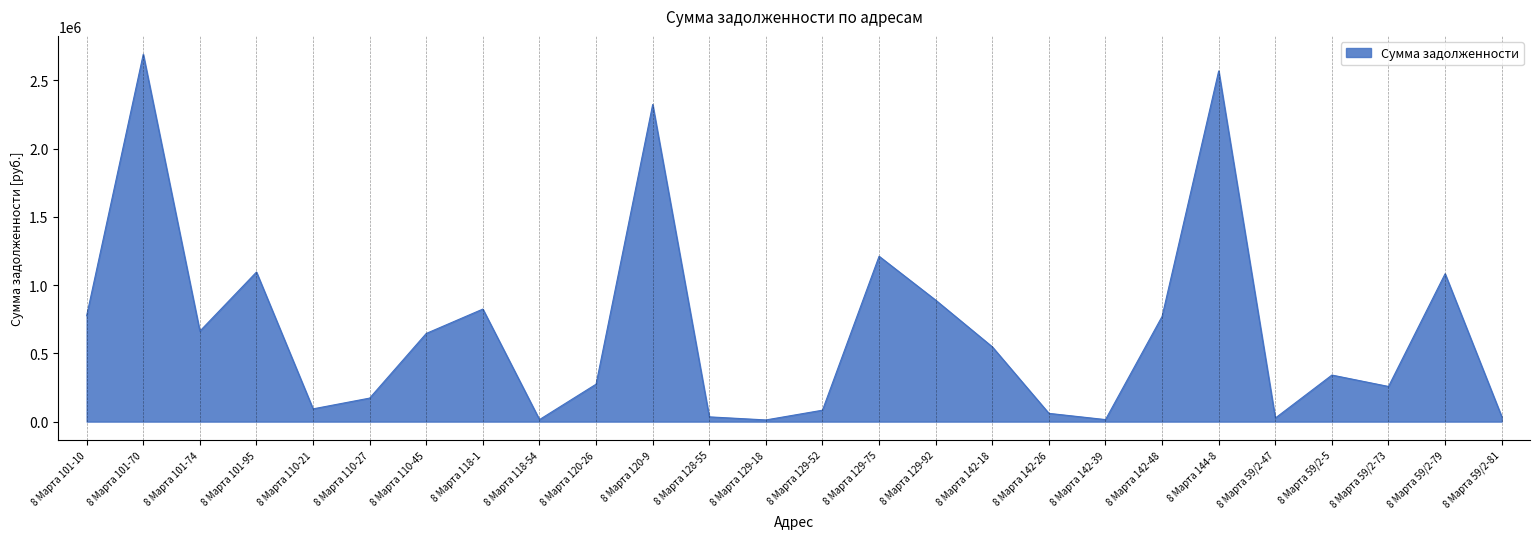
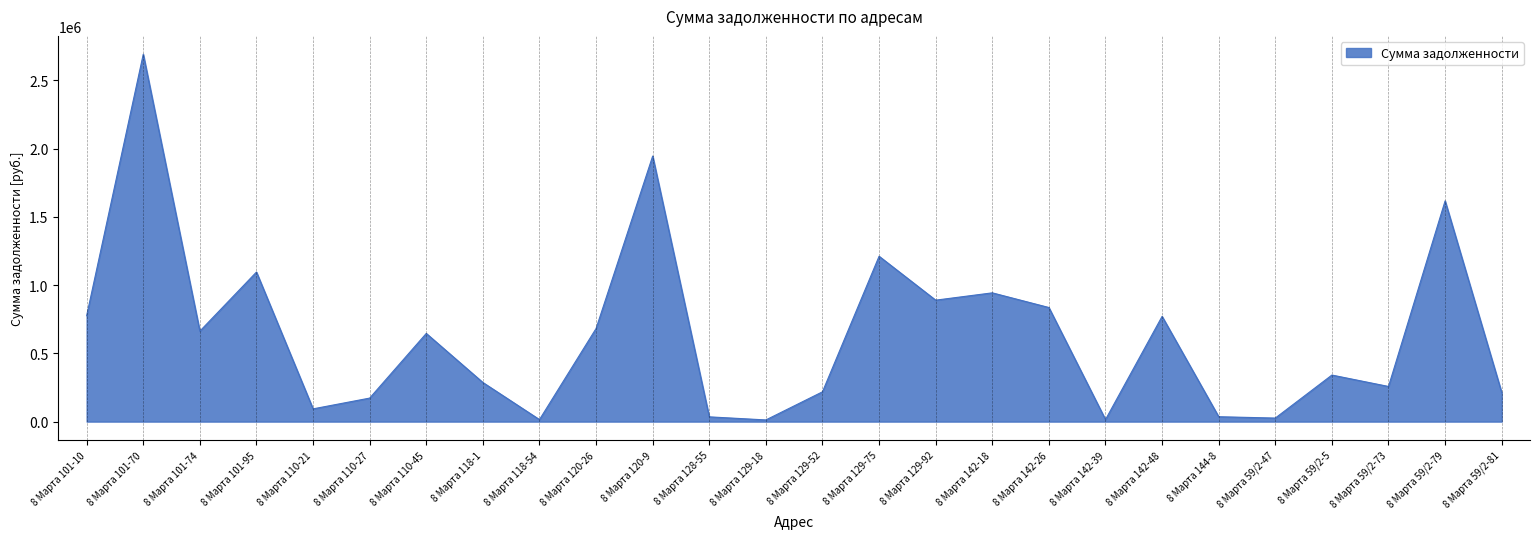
8 Марта 118-1: 820000 -> 290000
8 Марта 120-26: 270000 -> 680000
8 Марта 120-9: 2320000 -> 1950000
8 Марта 129-52: 80000 -> 220000
8 Марта 142-18: 550000 -> 940000
8 Марта 142-26: 60000 -> 840000
8 Марта 144-8: 2570000 -> 40000
8 Марта 59/2-79: 1080000 -> 1620000
8 Марта 59/2-81: 40000 -> 210000
